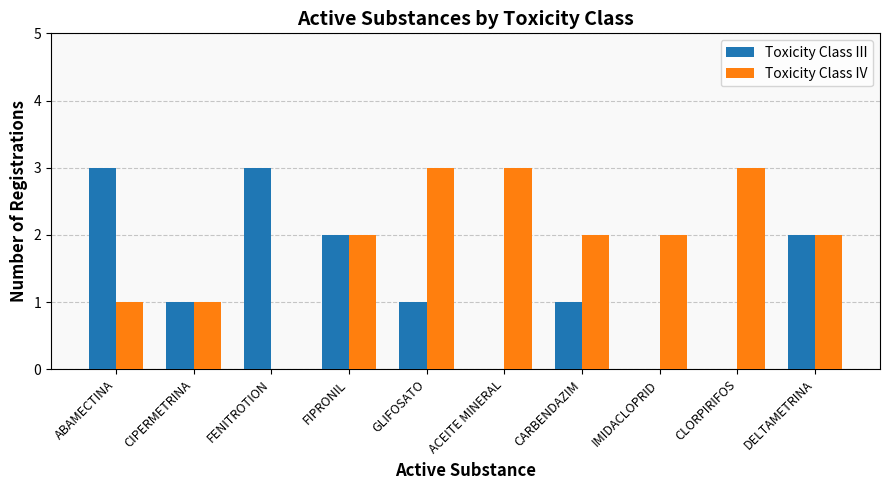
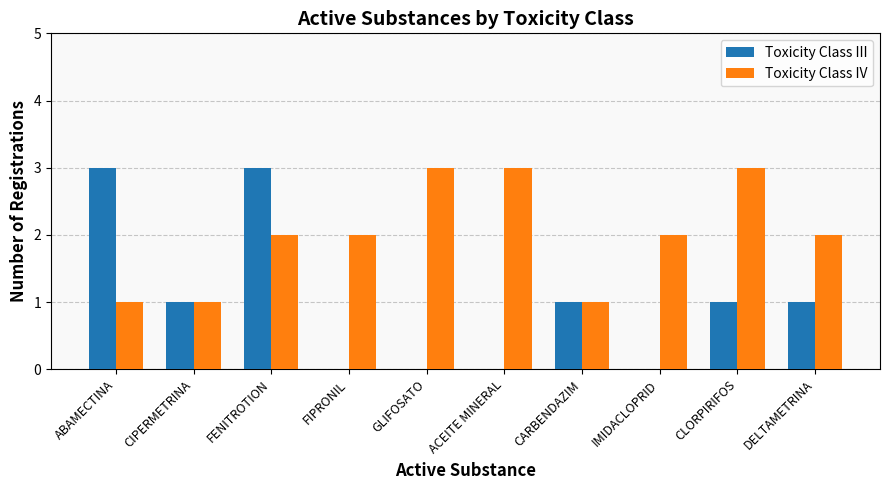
Toxicity Class IV, FENITROTION: 0 -> 2
Toxicity Class III, FIPRONIL: 2 -> 0
Toxicity Class III, GLIFOSATO: 1 -> 0
Toxicity Class IV, CARBENDAZIM: 2 -> 1
Toxicity Class III, CLORPIRIFOS: 0 -> 1
Toxicity Class III, DELTAMETRINA: 2 -> 1
